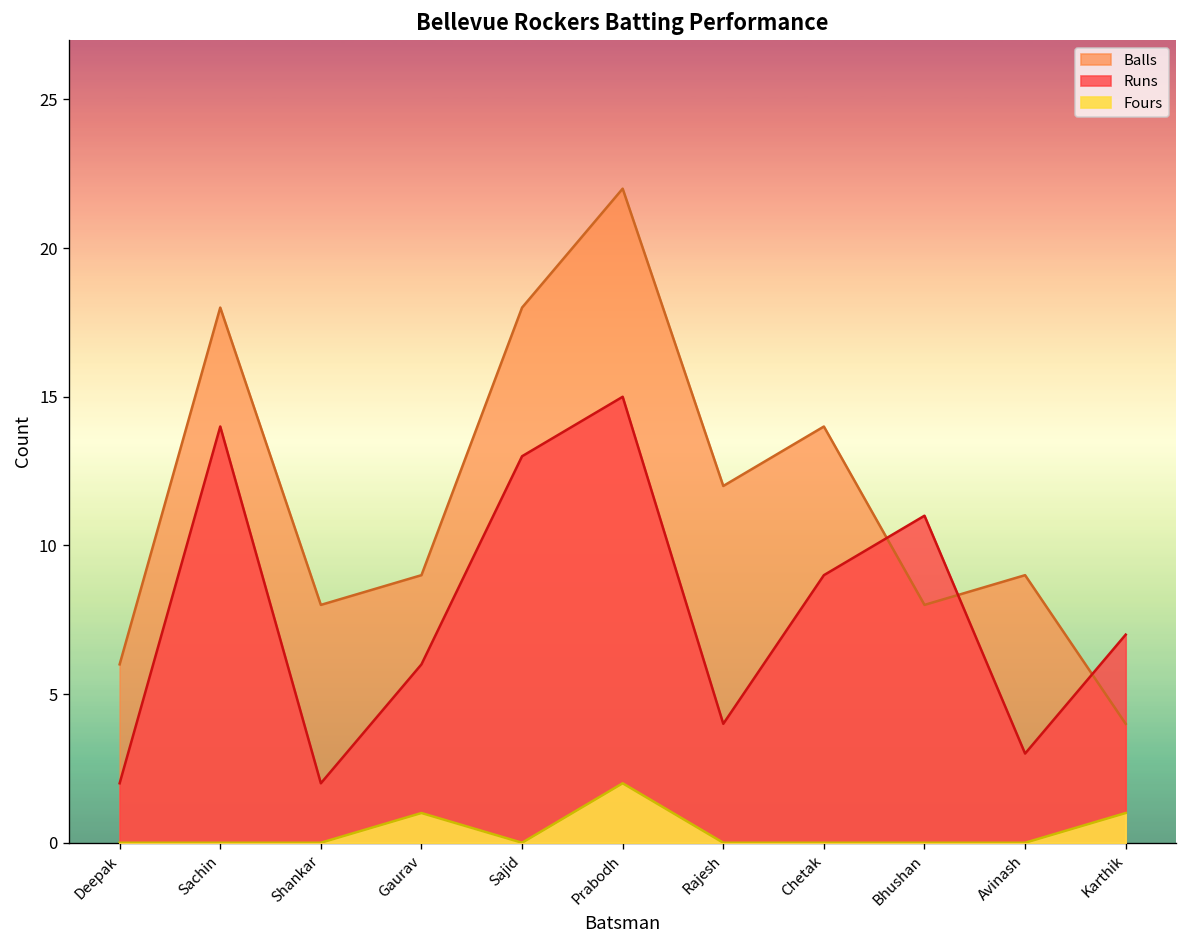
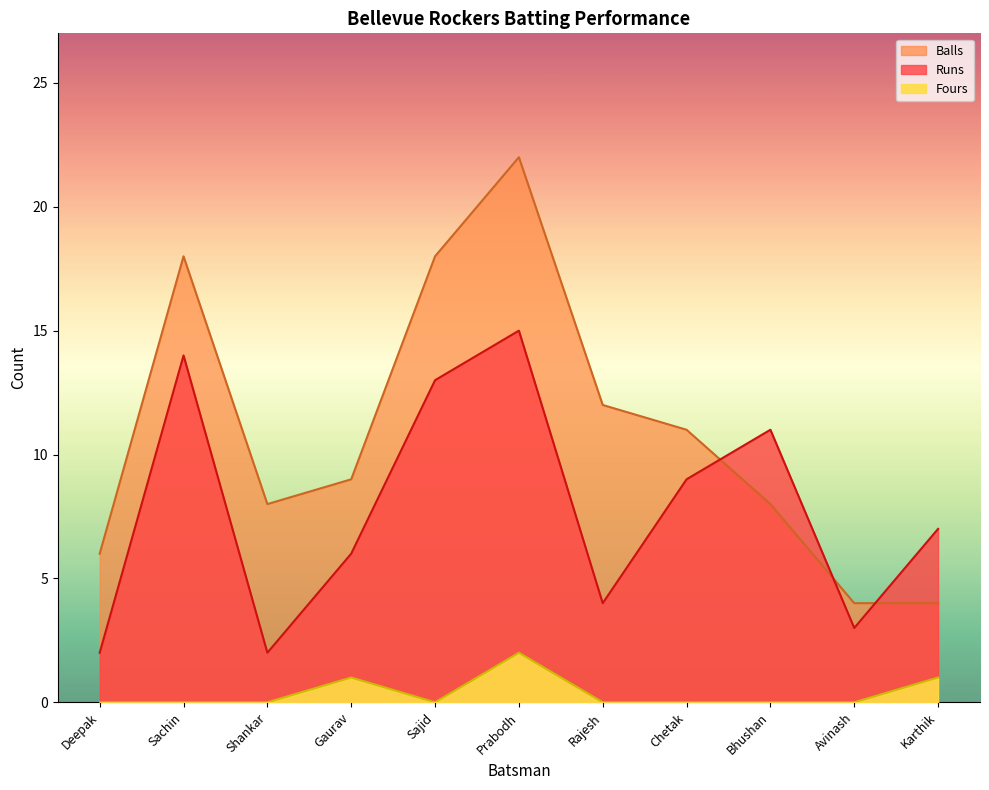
Balls, Chetak: 14 -> 11
Balls, Avinash: 9 -> 4
